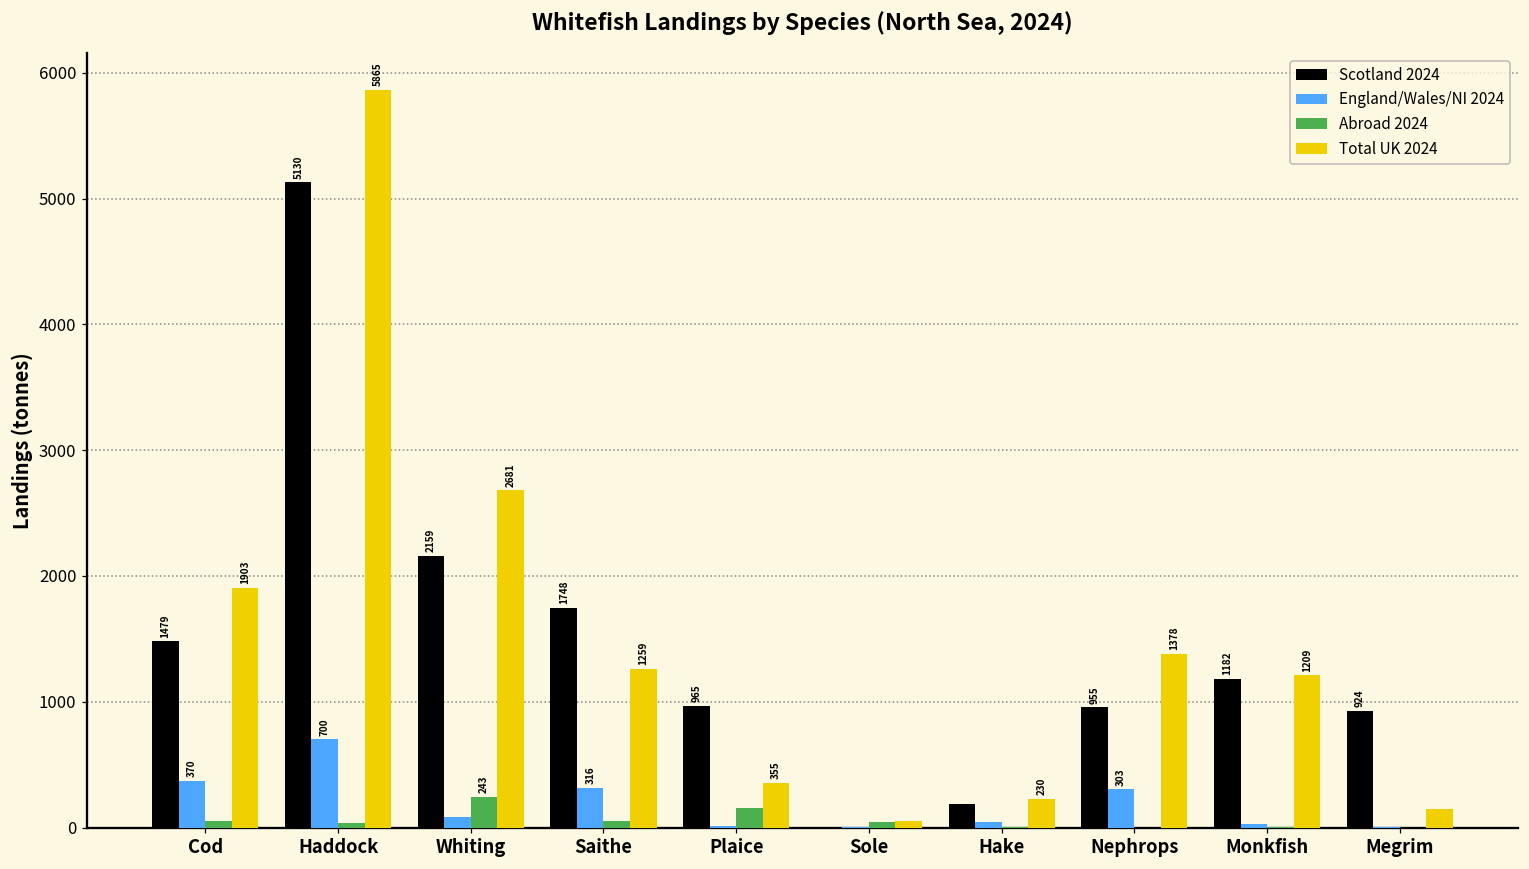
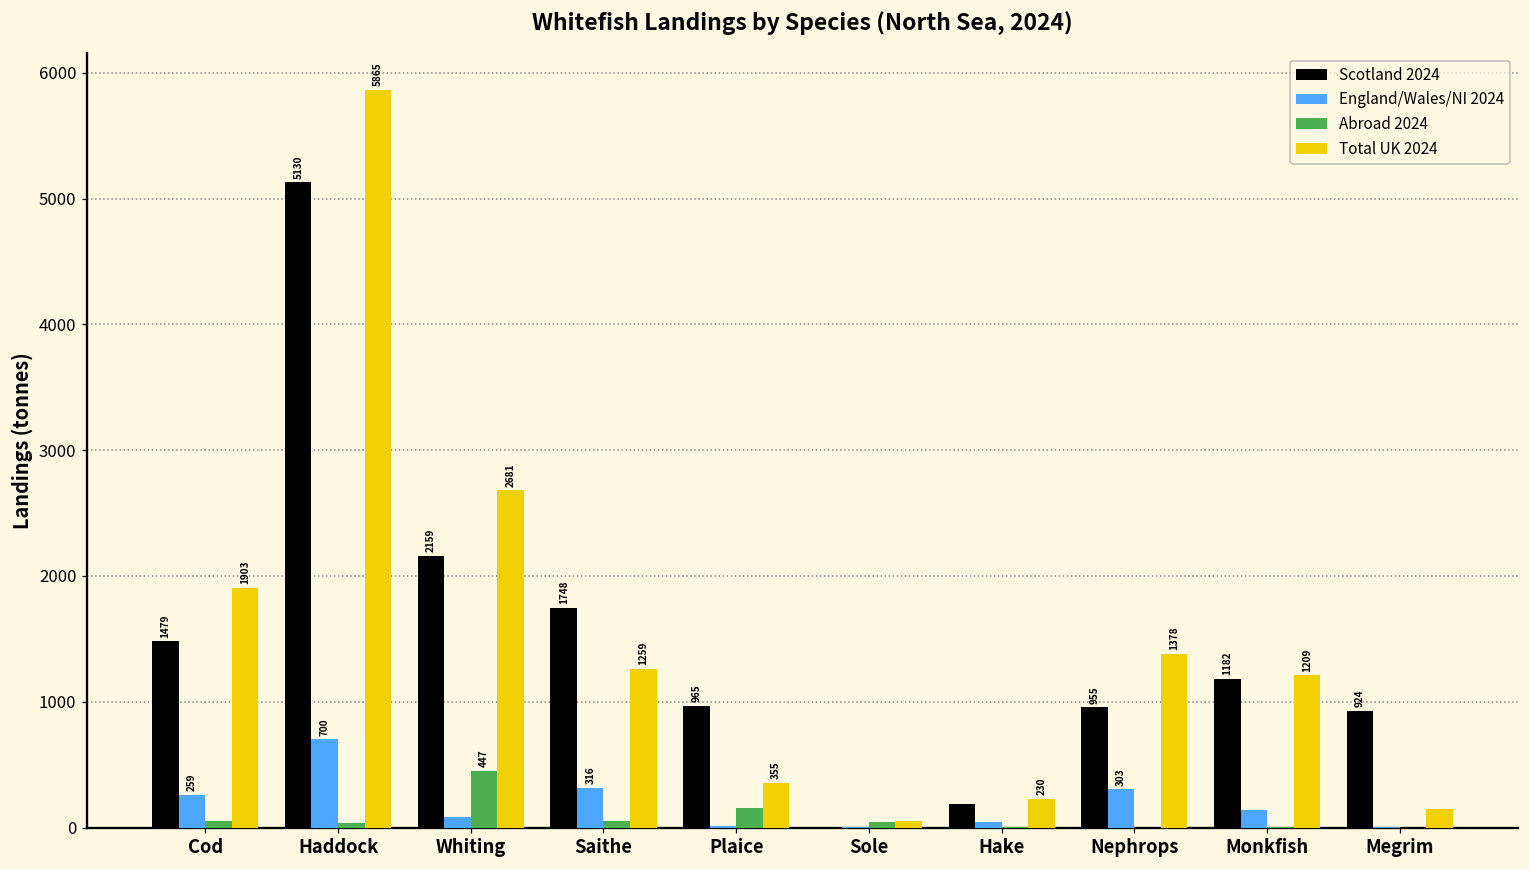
England/Wales/NI 2024, Cod: 370 -> 259
Abroad 2024, Whiting: 243 -> 447
England/Wales/NI 2024, Monkfish: 30 -> 140
